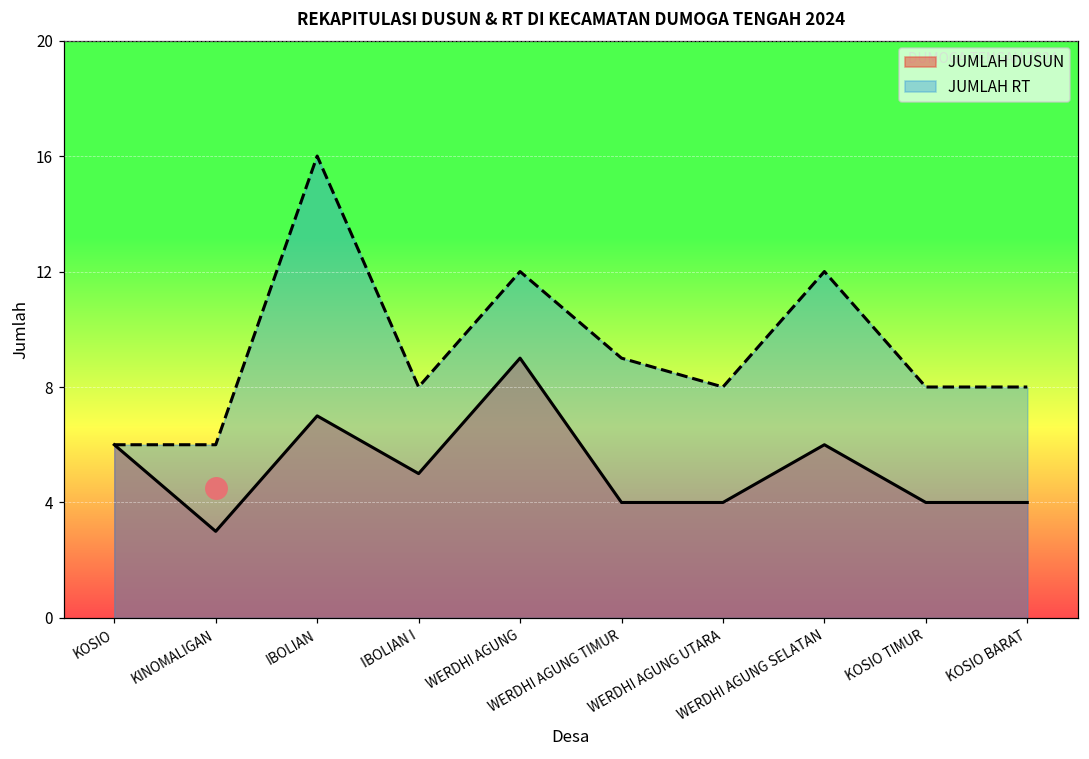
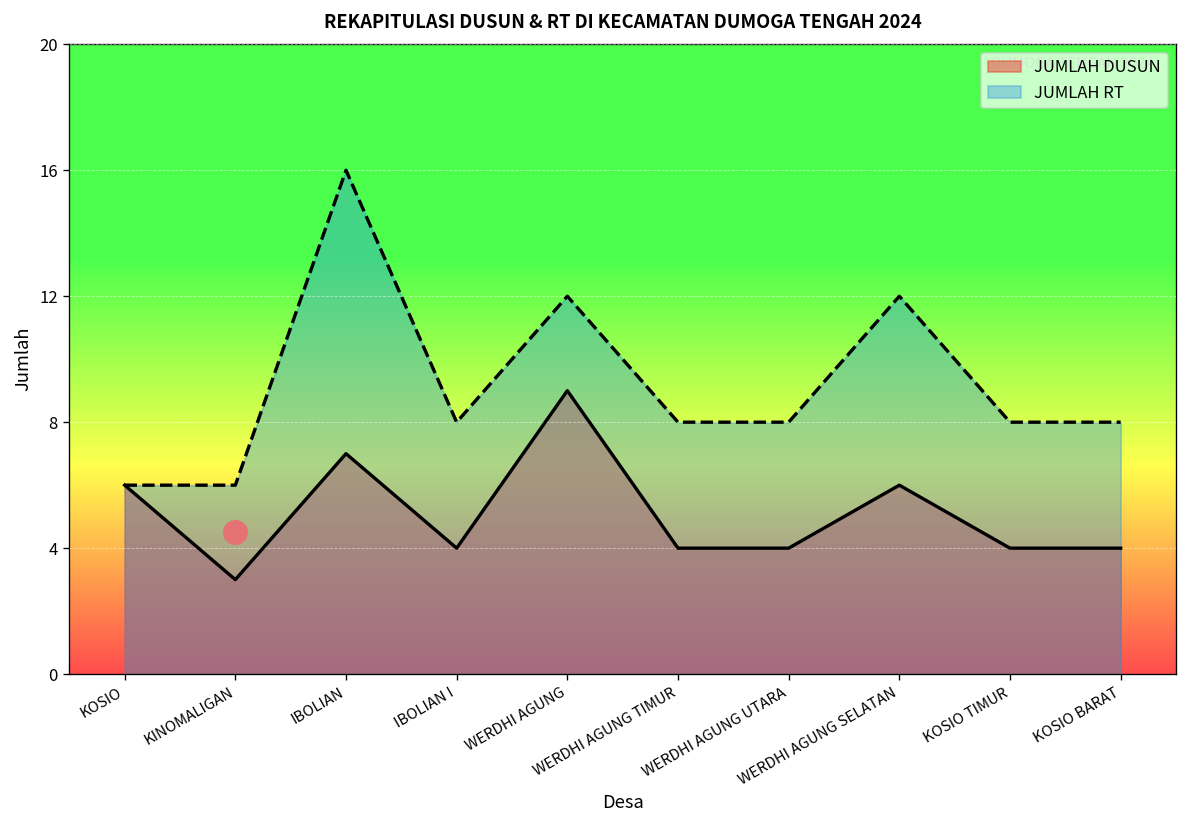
JUMLAH DUSUN, IBOLIAN I: 5 -> 4
JUMLAH RT, WERDHI AGUNG TIMUR: 9 -> 8
